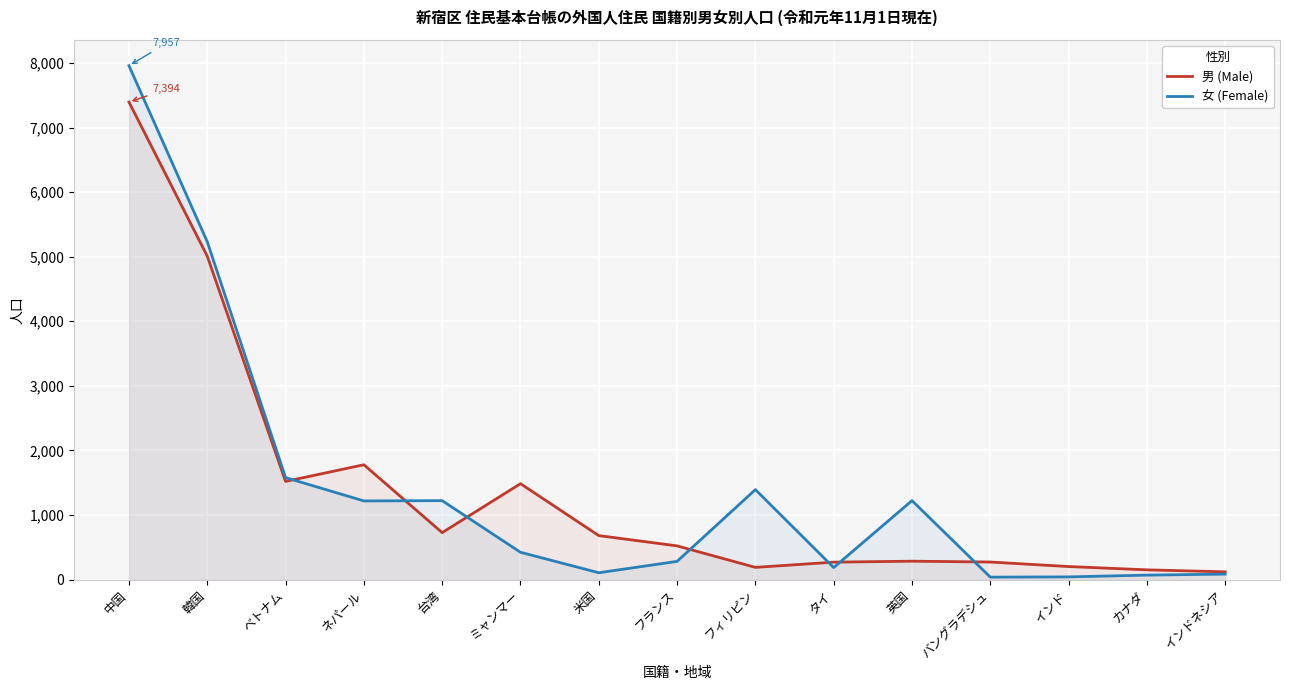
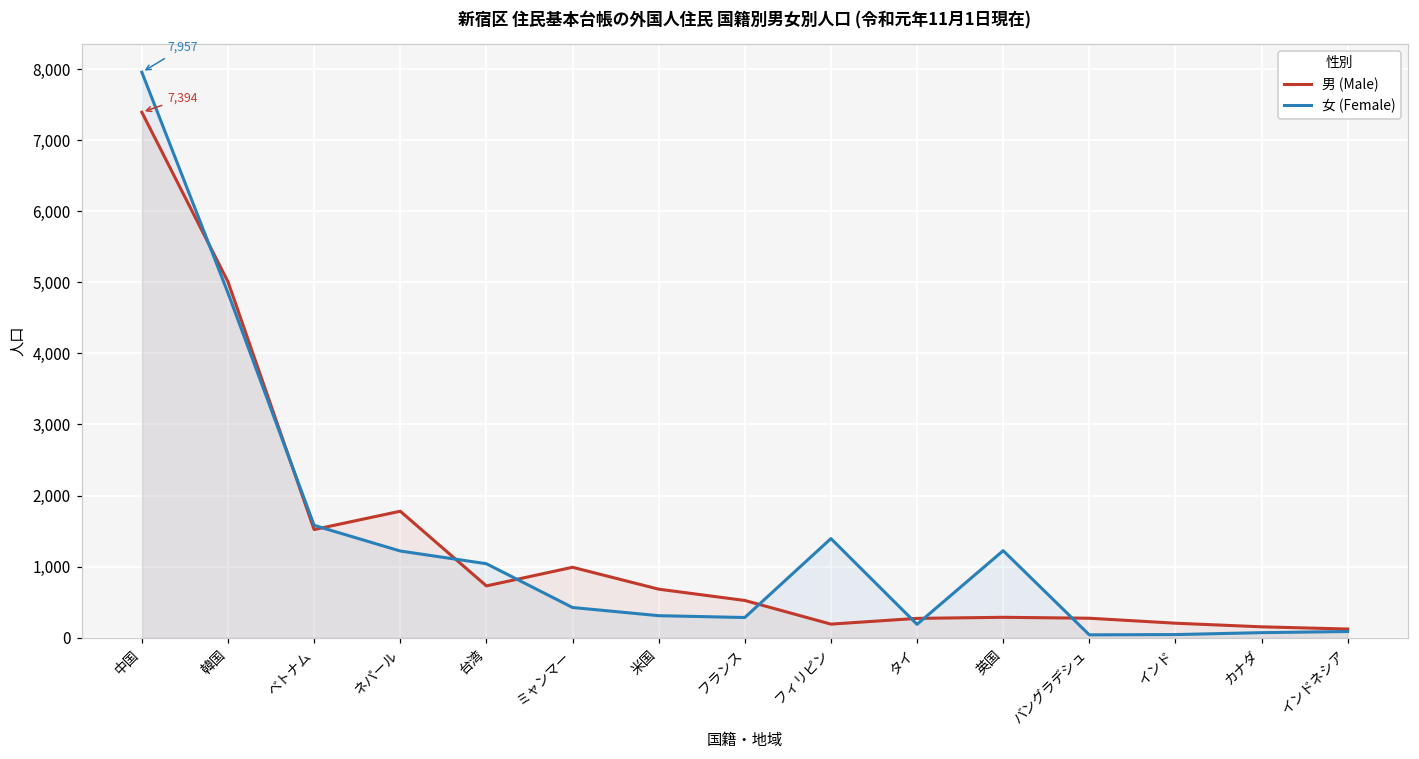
女 (Female), 韓国: 5,200 -> 4,900
女 (Female), 台湾: 1,200 -> 1,000
男 (Male), ミャンマー: 1,500 -> 1,000
女 (Female), 米国: 100 -> 300
